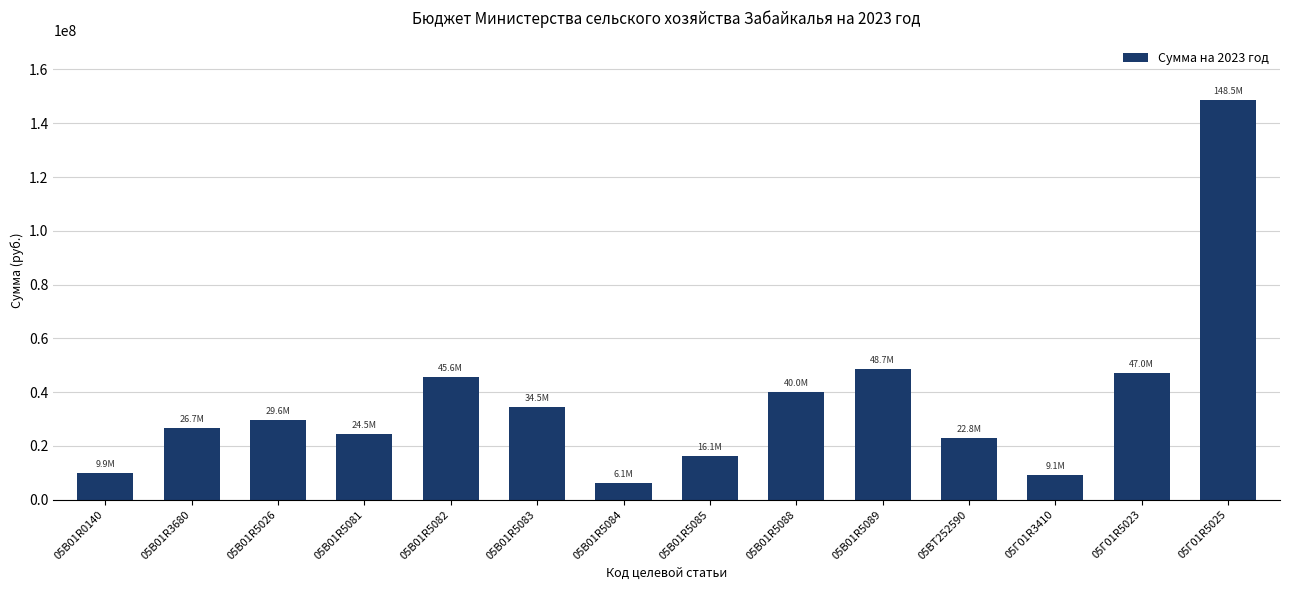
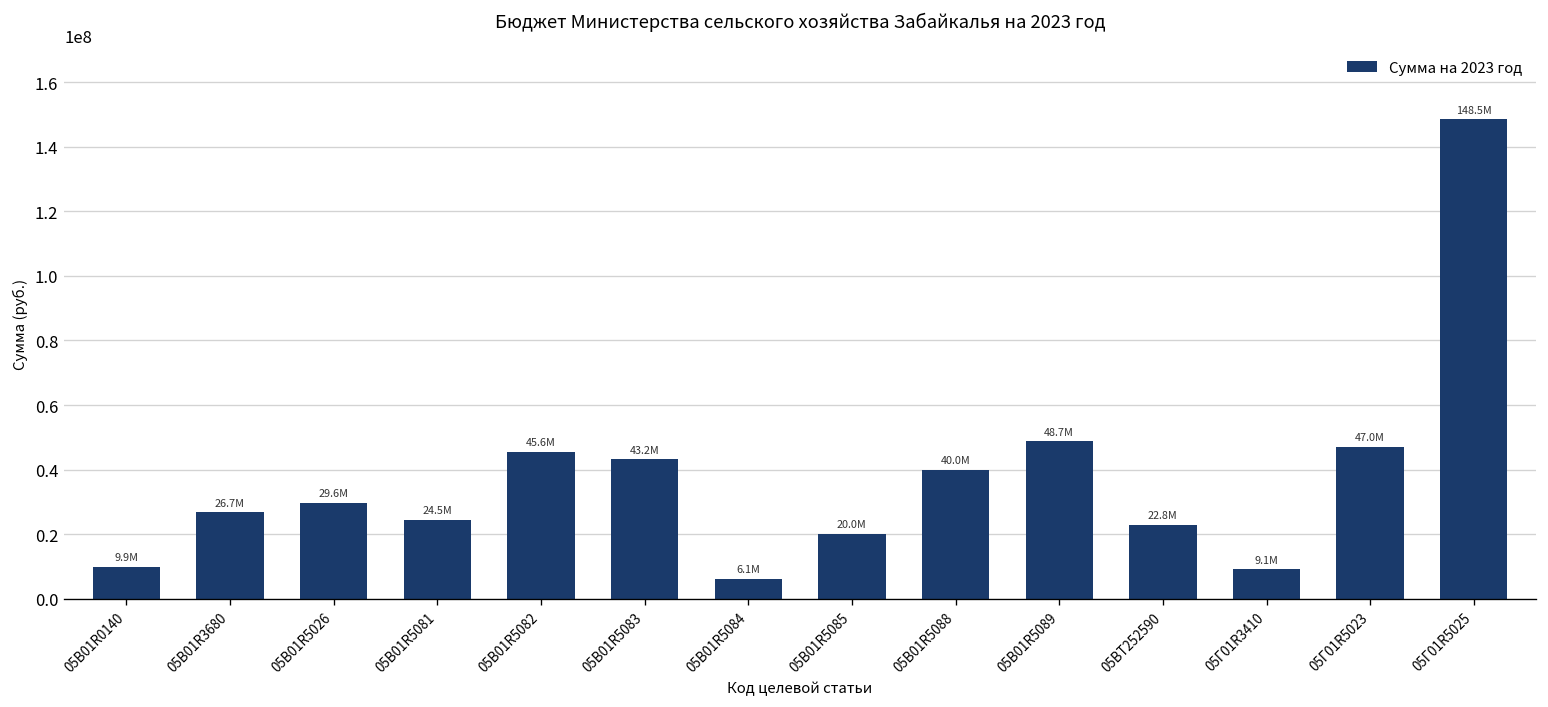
05В01R5083: 34.5M -> 43.2M
05В01R5085: 16.1M -> 20.0M
